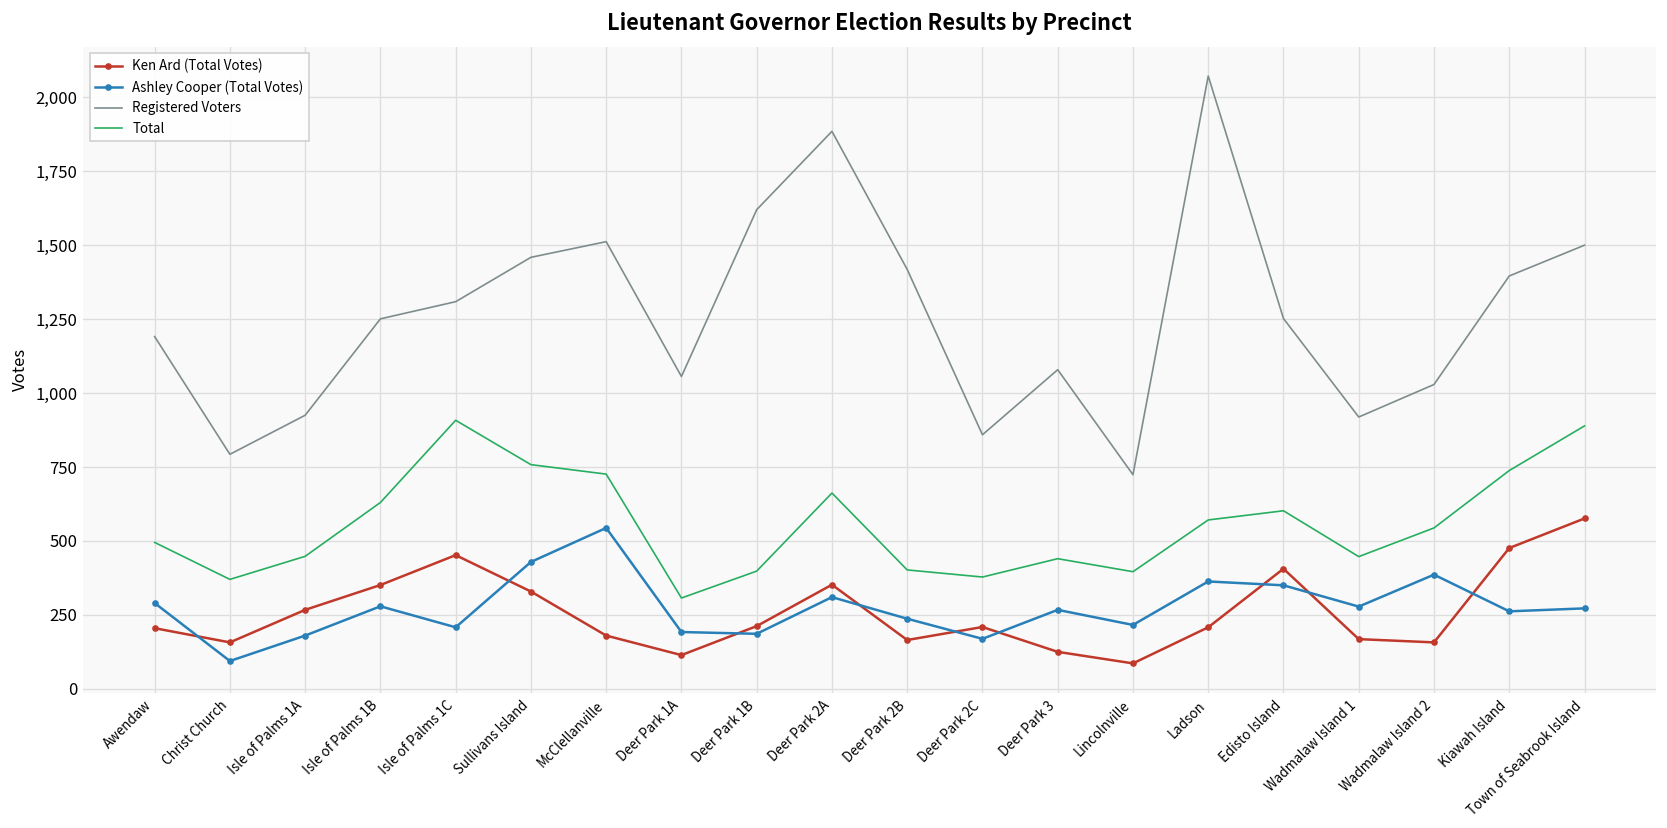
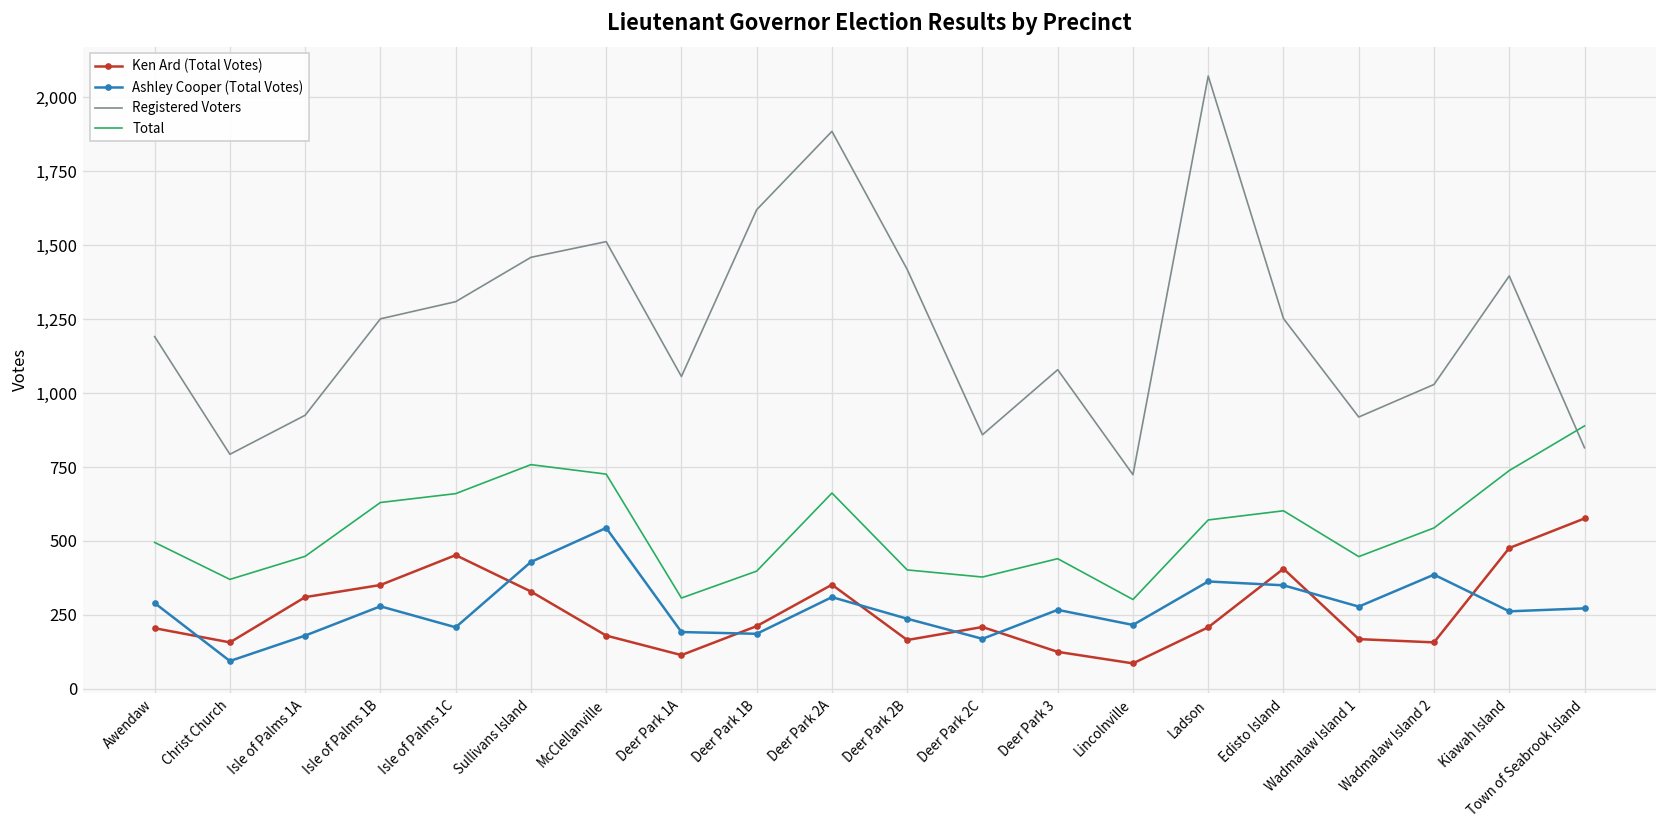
Ken Ard (Total Votes), Isle of Palms 1A: 270 -> 310
Total, Isle of Palms 1C: 910 -> 660
Total, Lincolnville: 400 -> 300
Registered Voters, Town of Seabrook Island: 1,500 -> 820
